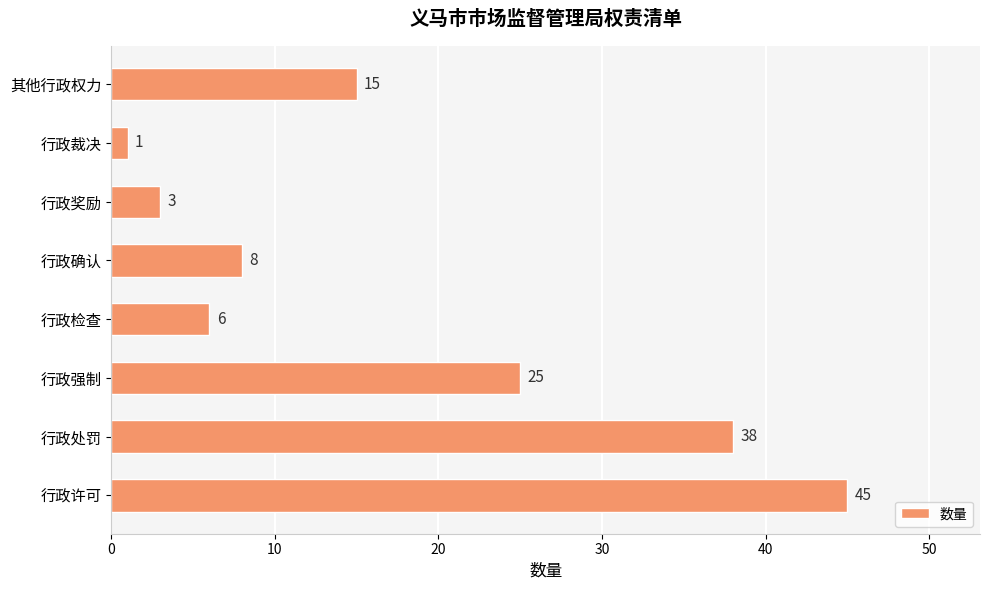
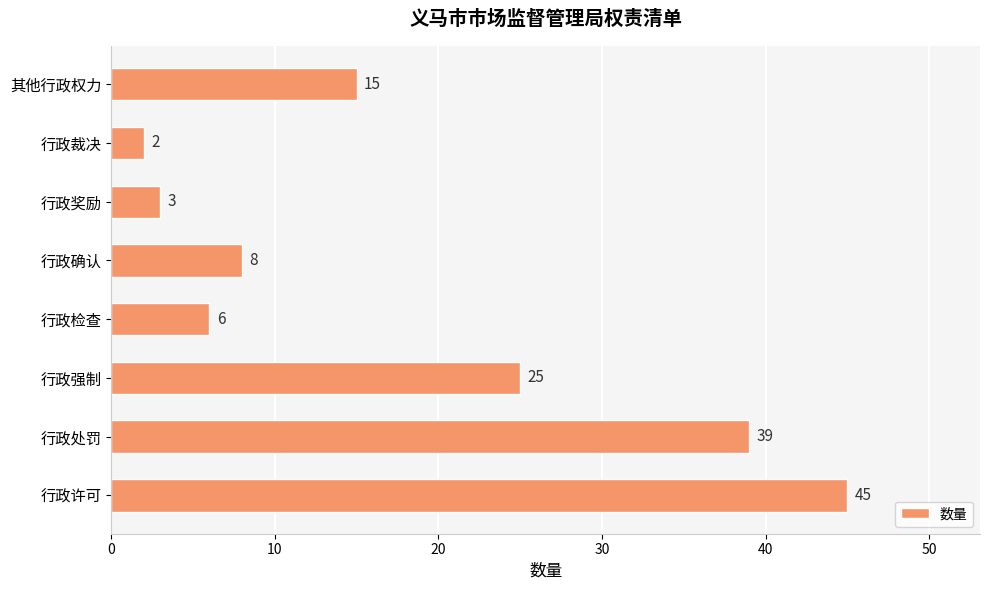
行政裁决: 1 -> 2
行政处罚: 38 -> 39
